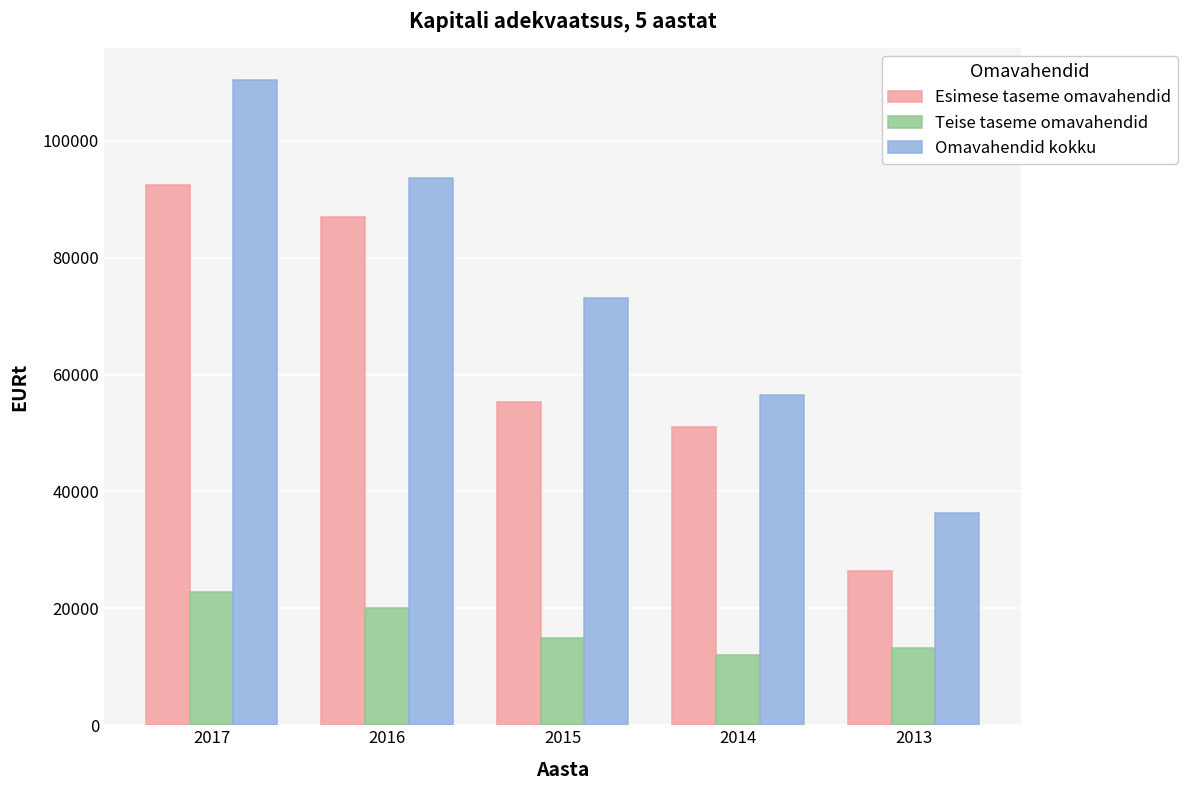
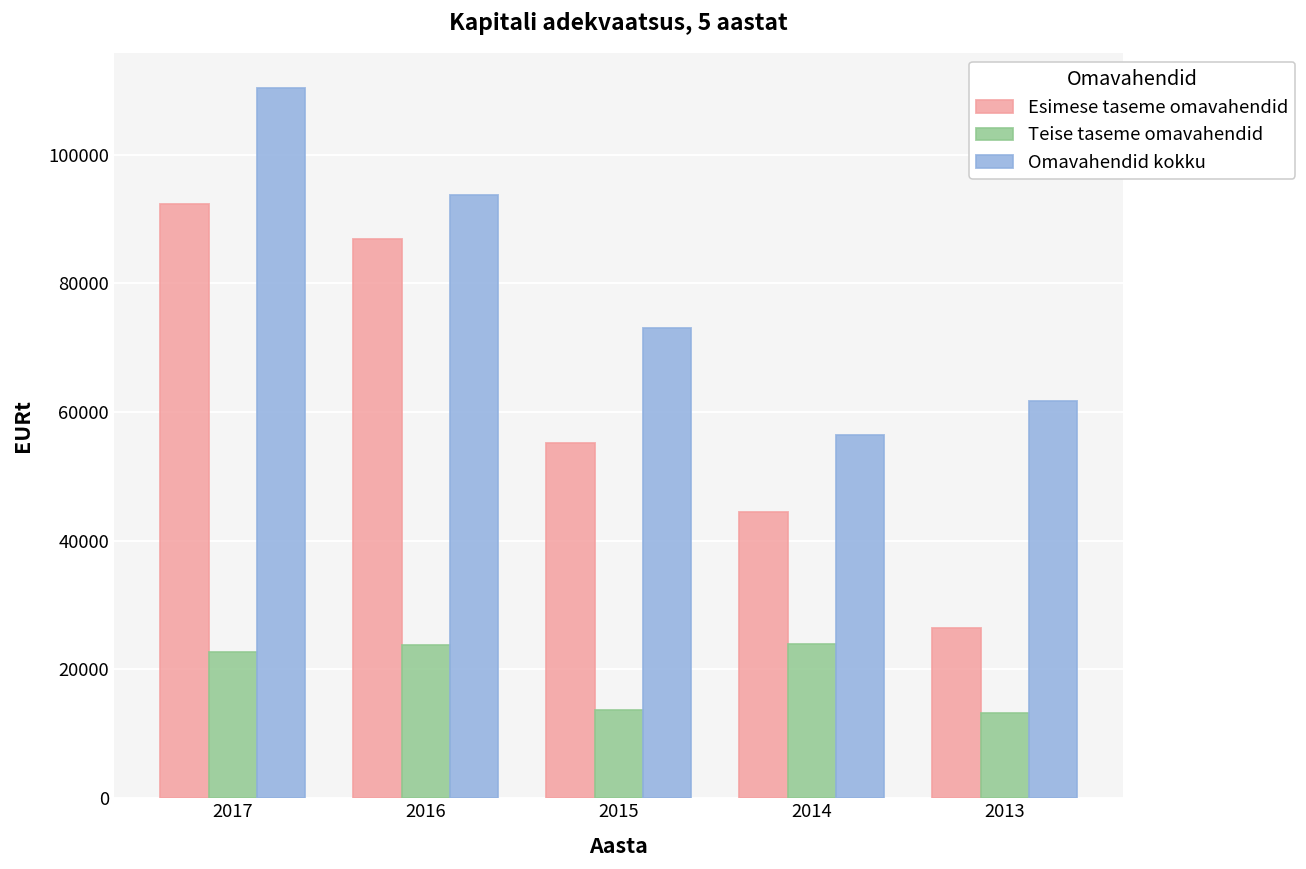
Teise taseme omavahendid, 2016: 20000 -> 24000
Teise taseme omavahendid, 2015: 15000 -> 14000
Esimese taseme omavahendid, 2014: 51000 -> 44000
Teise taseme omavahendid, 2014: 12000 -> 24000
Omavahendid kokku, 2013: 36000 -> 62000
